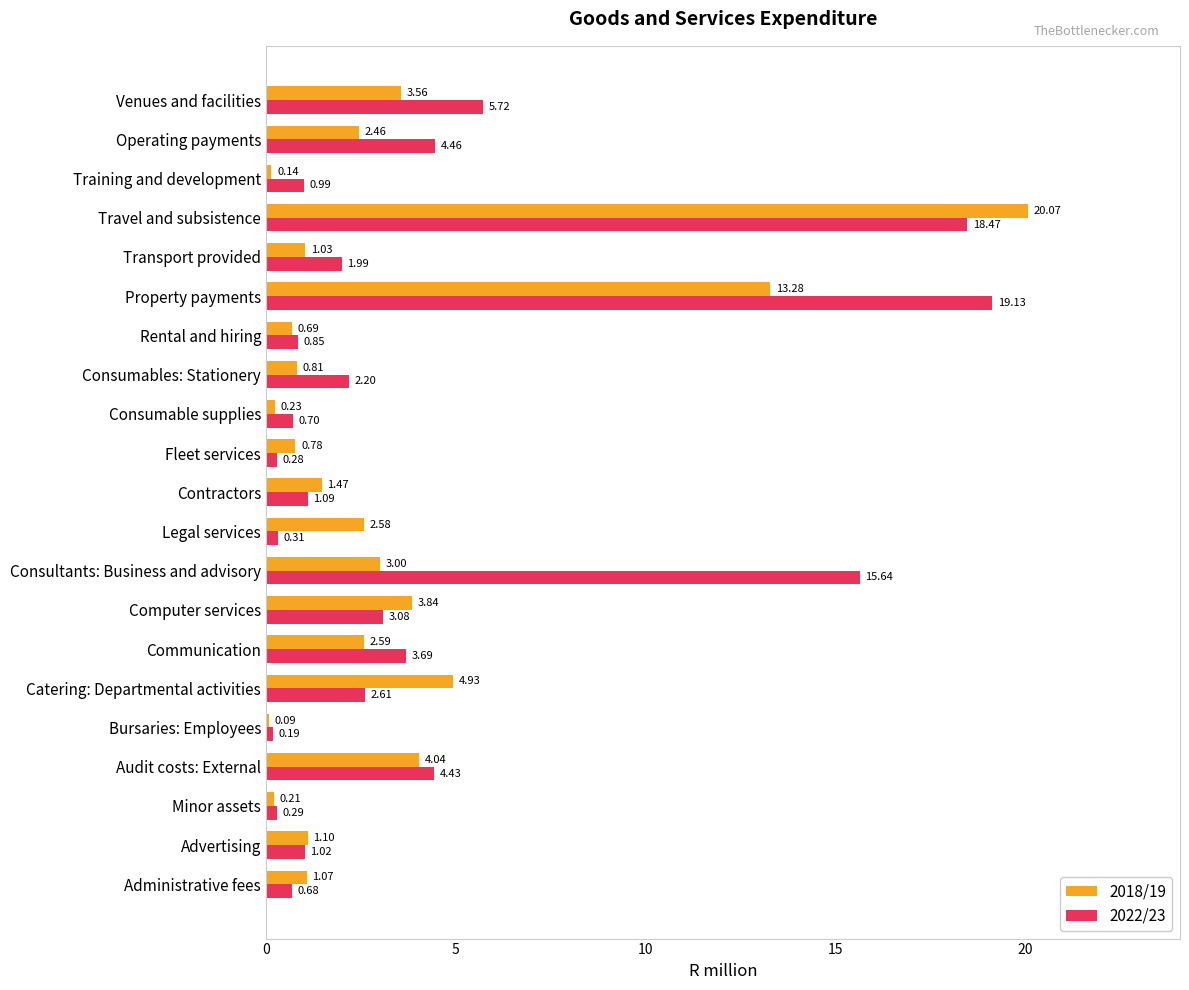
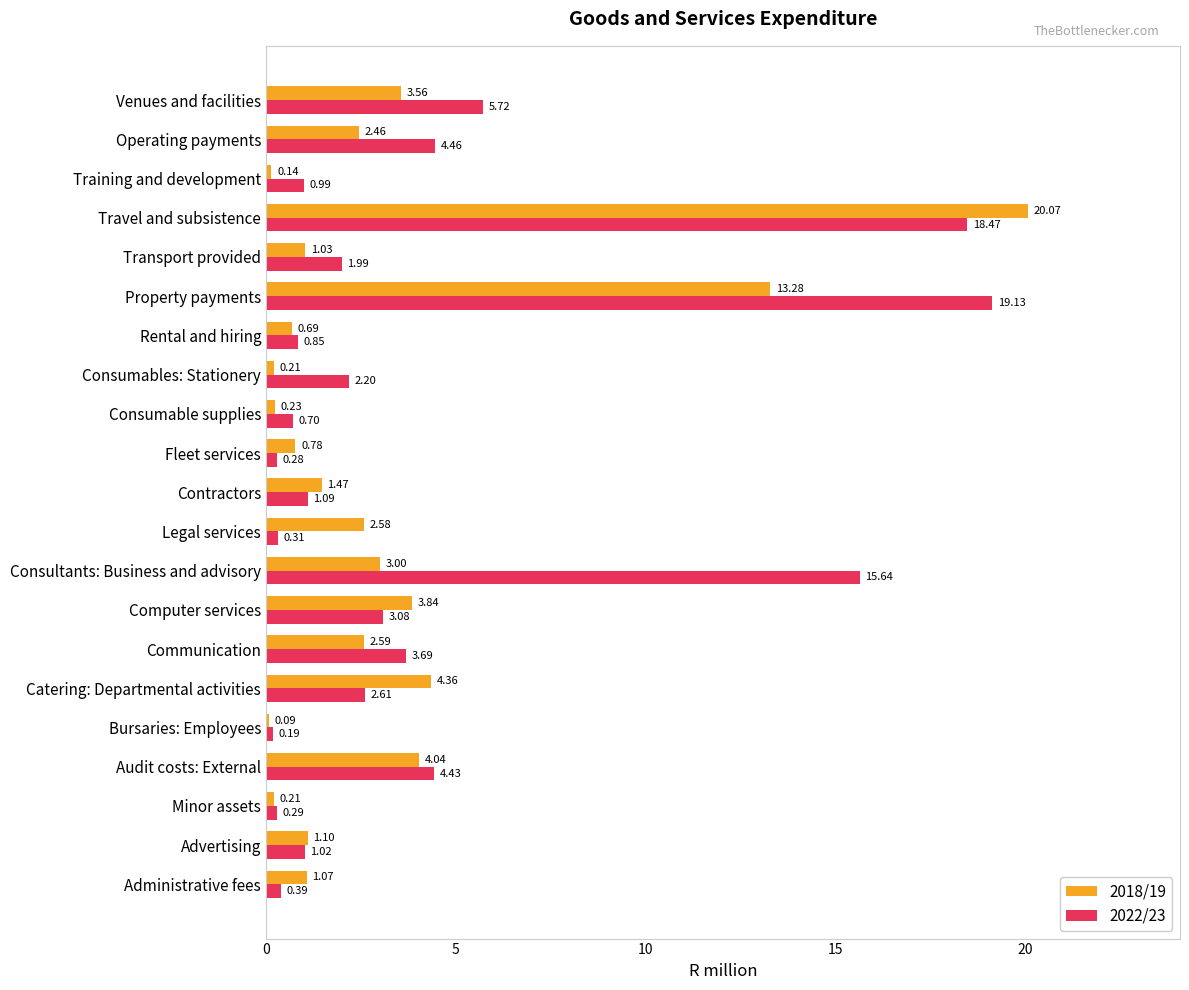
2018/19, Consumables: Stationery: 0.81 -> 0.21
2018/19, Catering: Departmental activities: 4.93 -> 4.36
2022/23, Administrative fees: 0.68 -> 0.39
